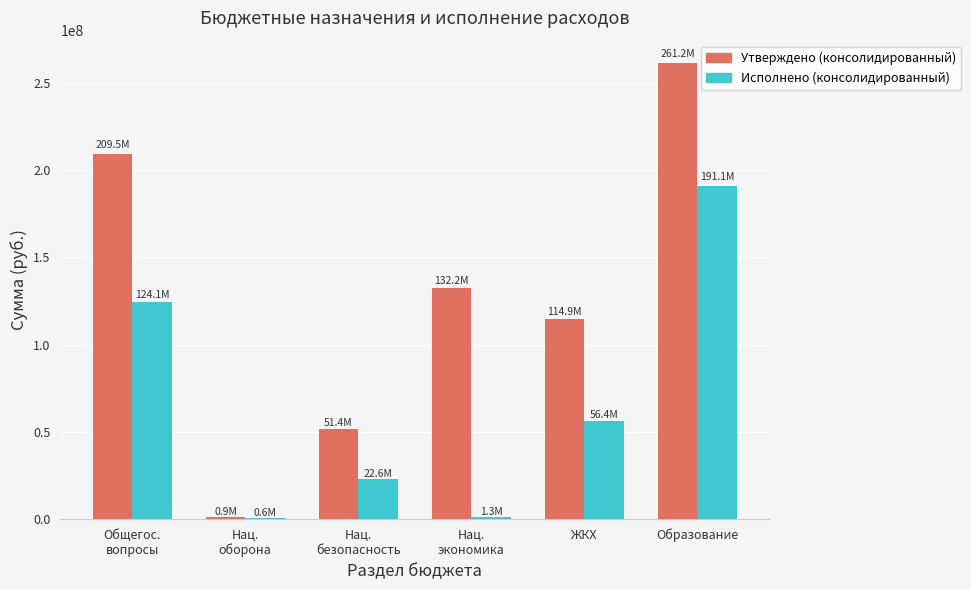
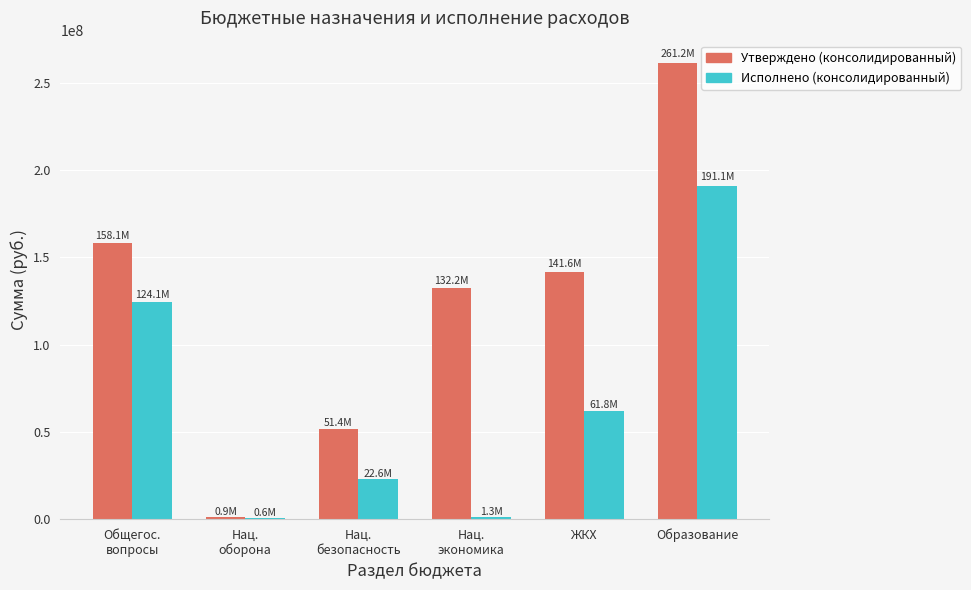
Утверждено (консолидированный), Общегос. вопросы: 209.5M -> 158.1M
Утверждено (консолидированный), ЖКХ: 114.9M -> 141.6M
Исполнено (консолидированный), ЖКХ: 56.4M -> 61.8M
